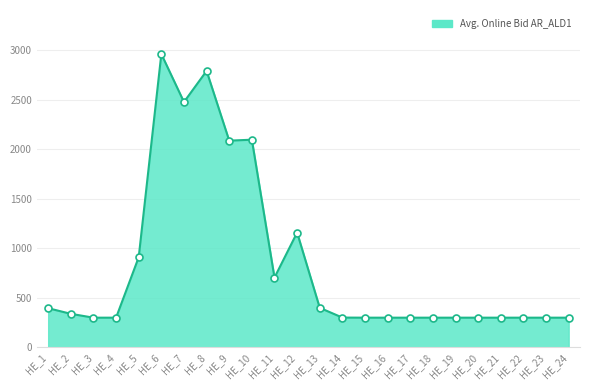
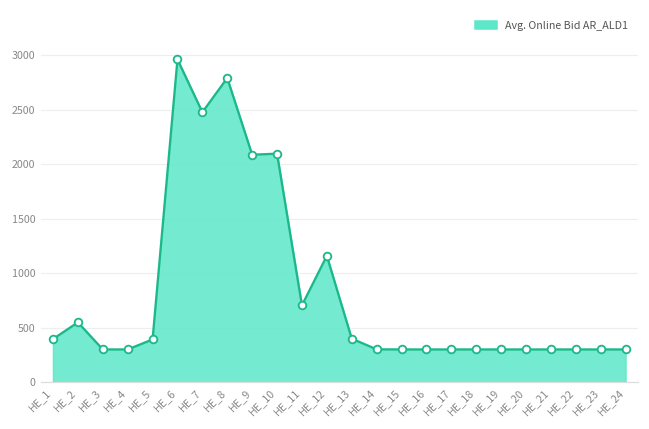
HE_2: 300 -> 500
HE_5: 900 -> 400
